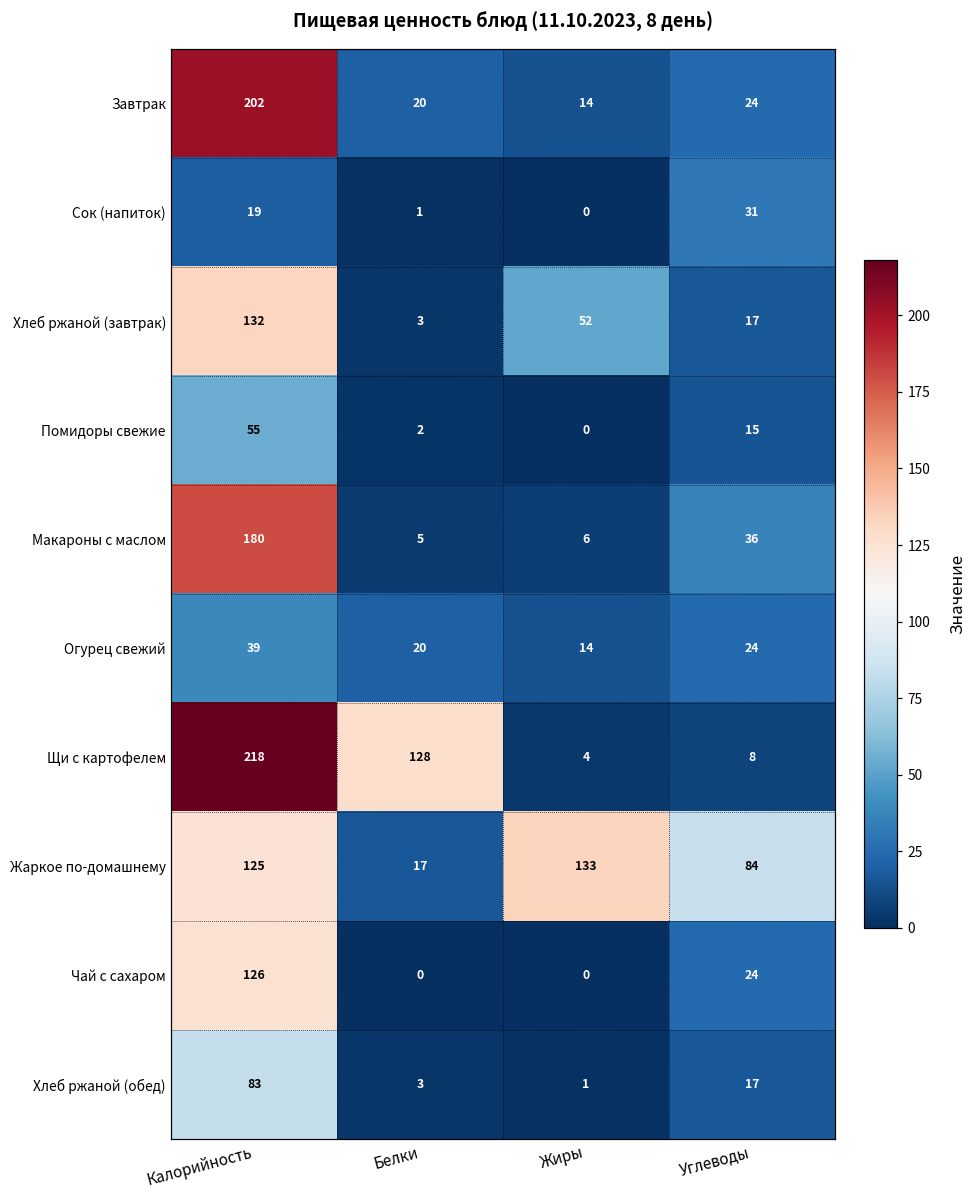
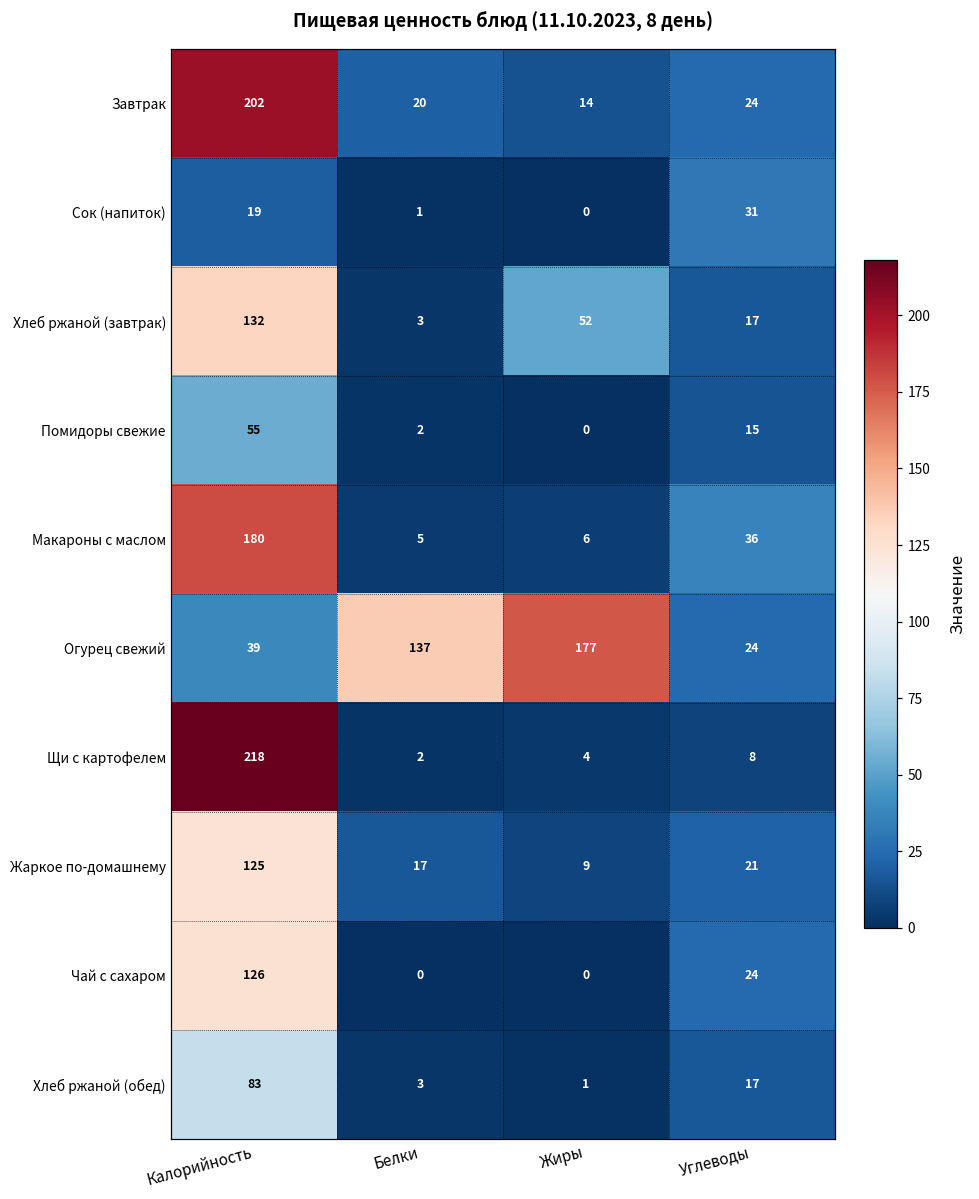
Огурец свежий, Белки: 20 -> 137
Огурец свежий, Жиры: 14 -> 177
Щи с картофелем, Белки: 128 -> 2
Жаркое по-домашнему, Жиры: 133 -> 9
Жаркое по-домашнему, Углеводы: 84 -> 21
